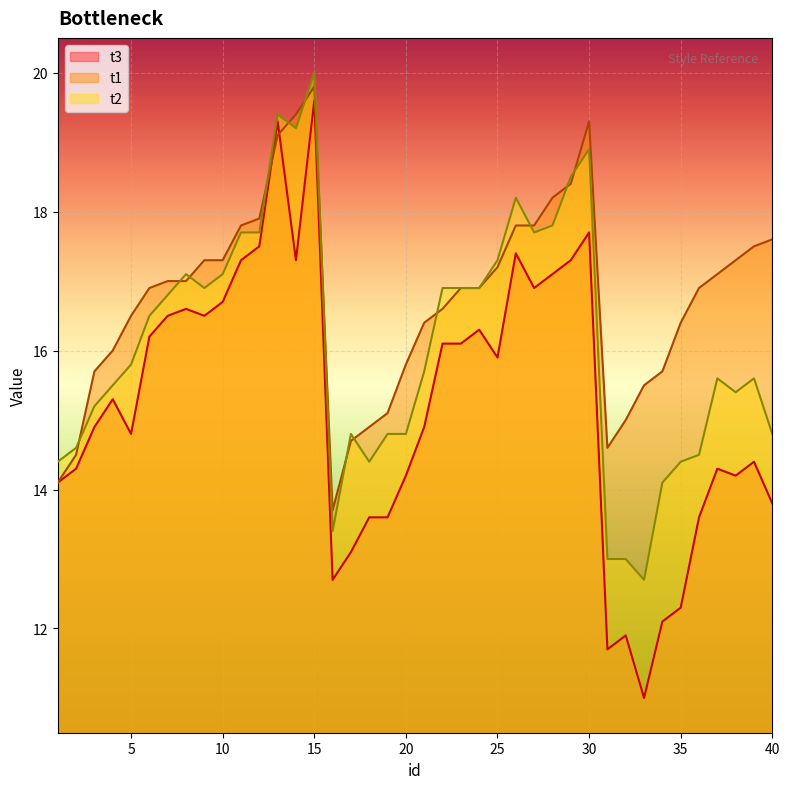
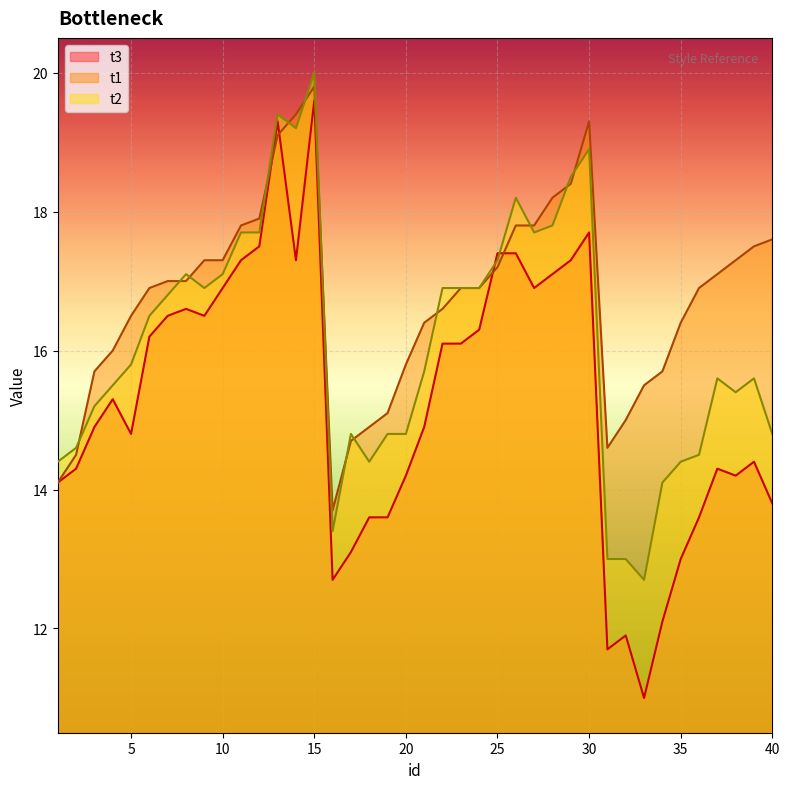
t3, 10: 16.7 -> 16.9
t3, 25: 15.9 -> 17.4
t3, 35: 12.3 -> 13.0
